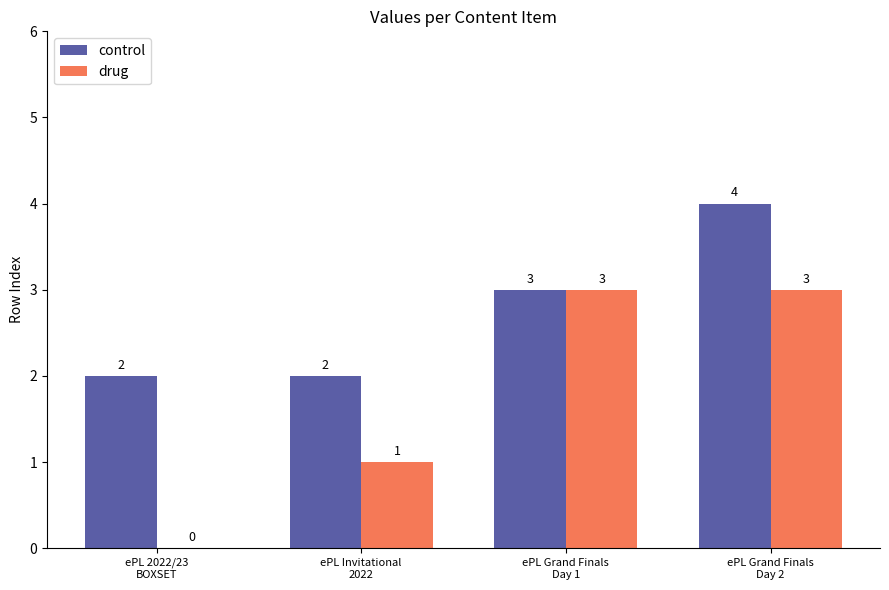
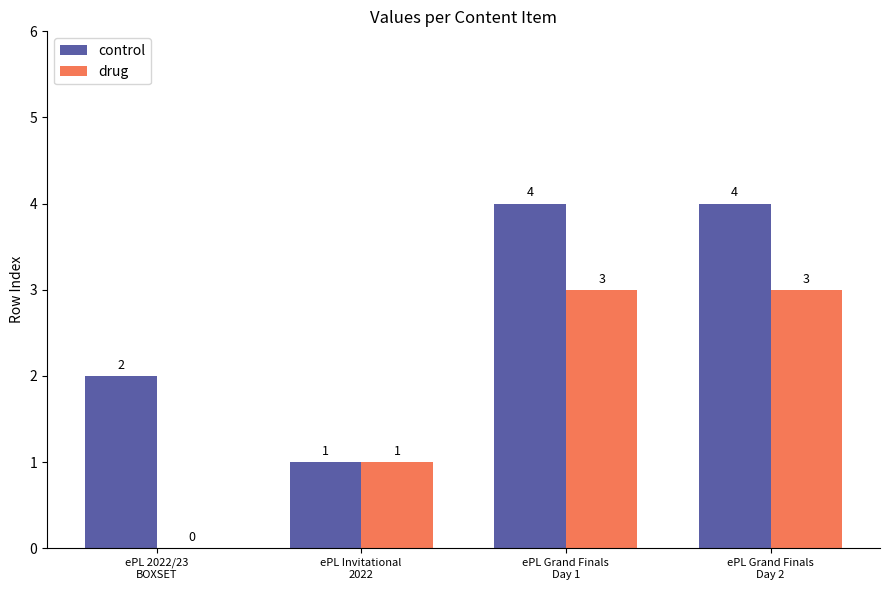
control, ePL Invitational 2022: 2 -> 1
control, ePL Grand Finals Day 1: 3 -> 4
